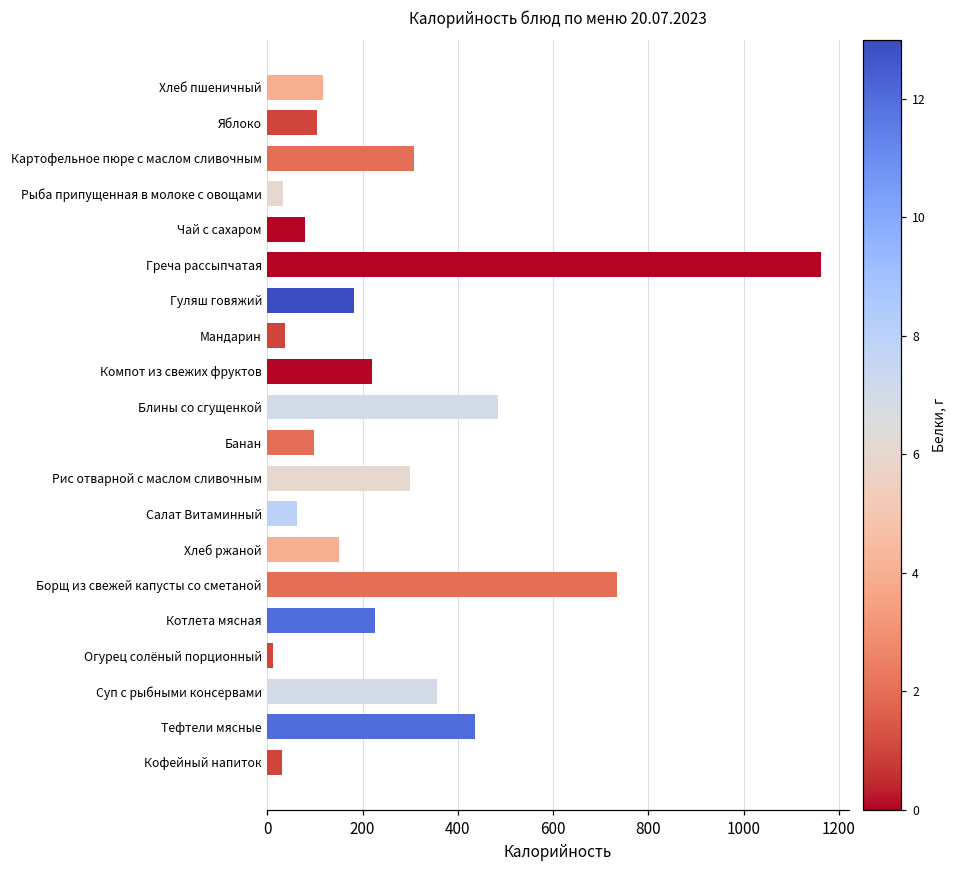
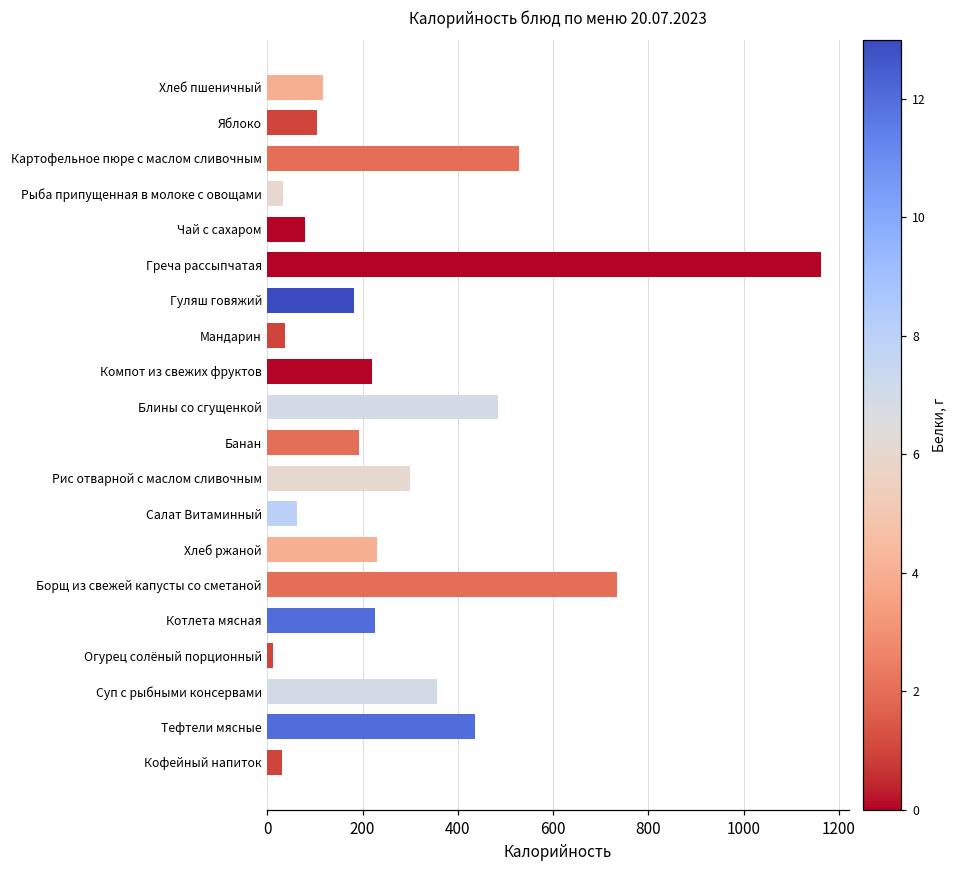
Картофельное пюре с маслом сливочным: 310 -> 530
Банан: 100 -> 190
Хлеб ржаной: 150 -> 230
